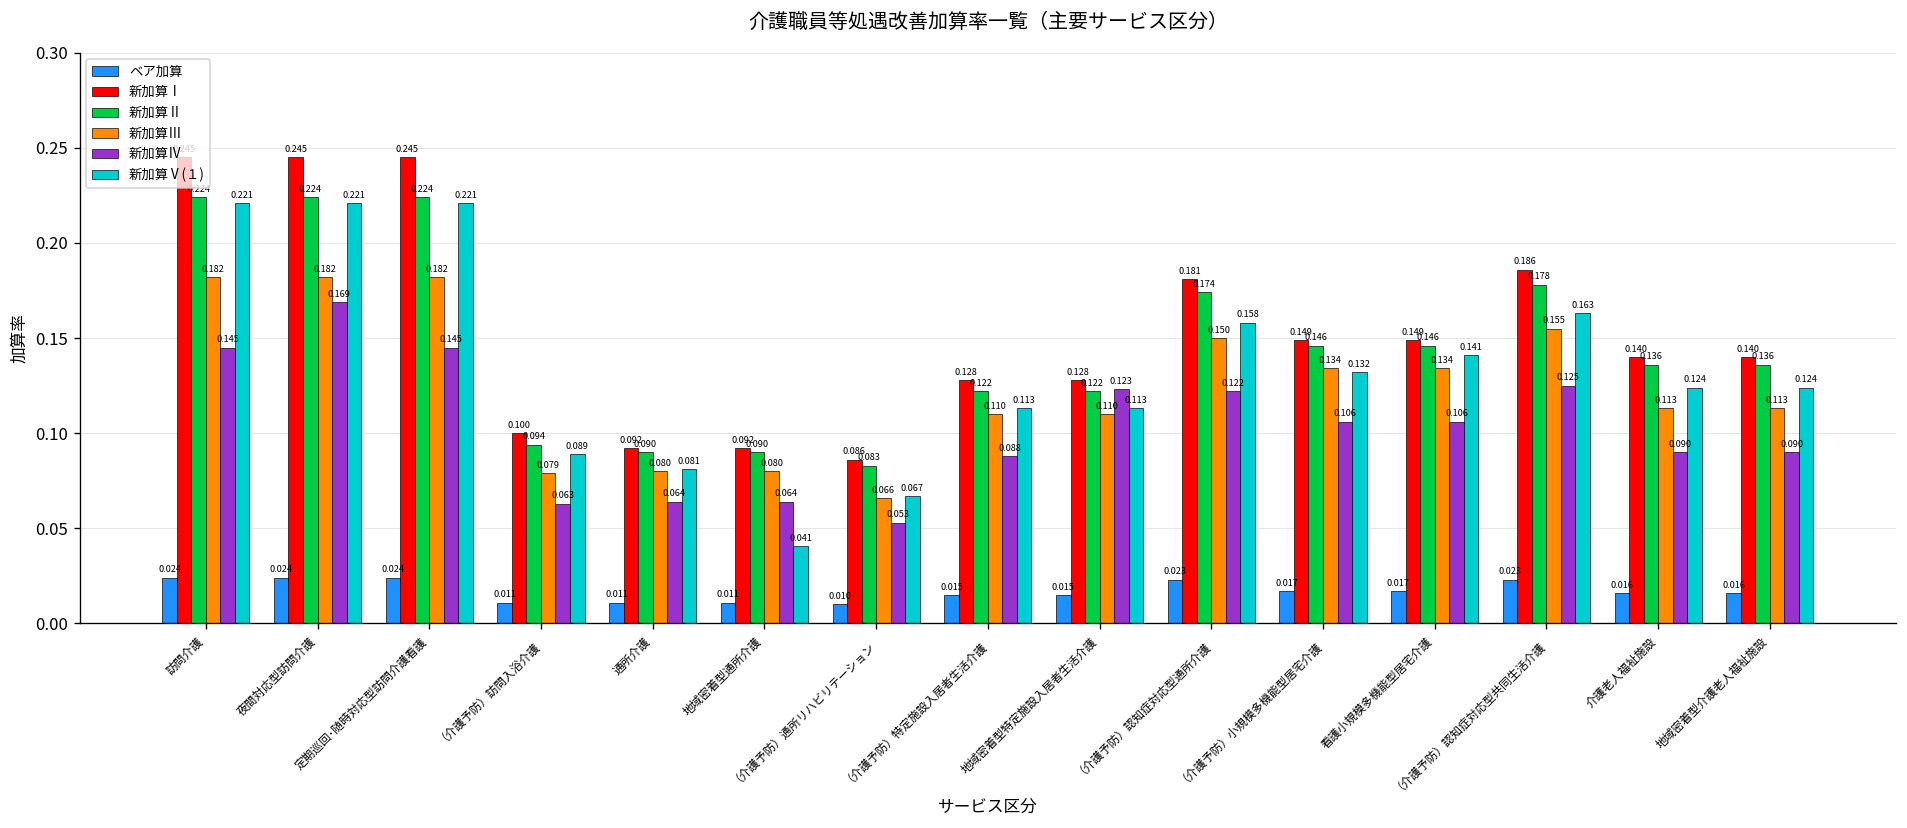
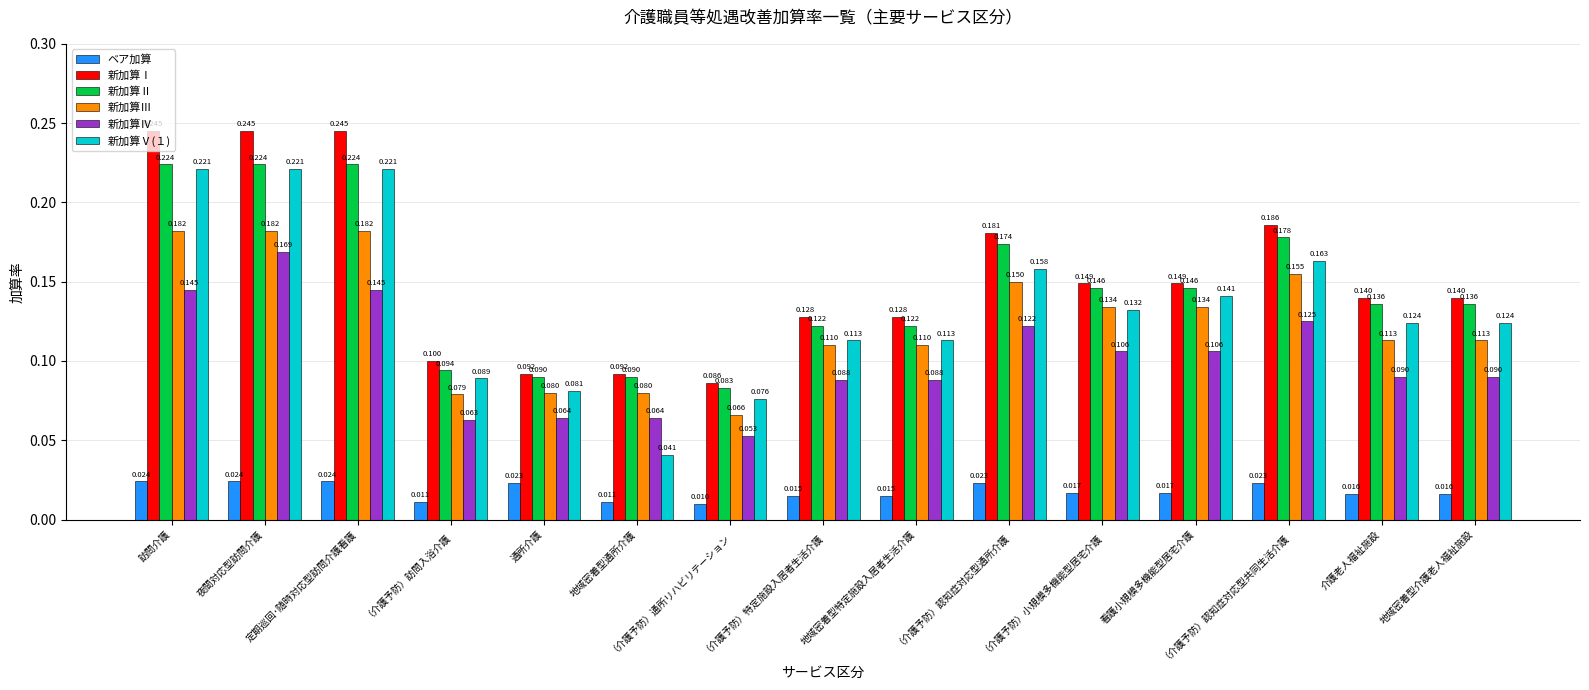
ベア加算, 通所介護: 0.011 -> 0.023
新加算Ⅴ(１), （介護予防）通所リハビリテーション: 0.067 -> 0.076
新加算Ⅳ, 地域密着型特定施設入居者生活介護: 0.123 -> 0.088
